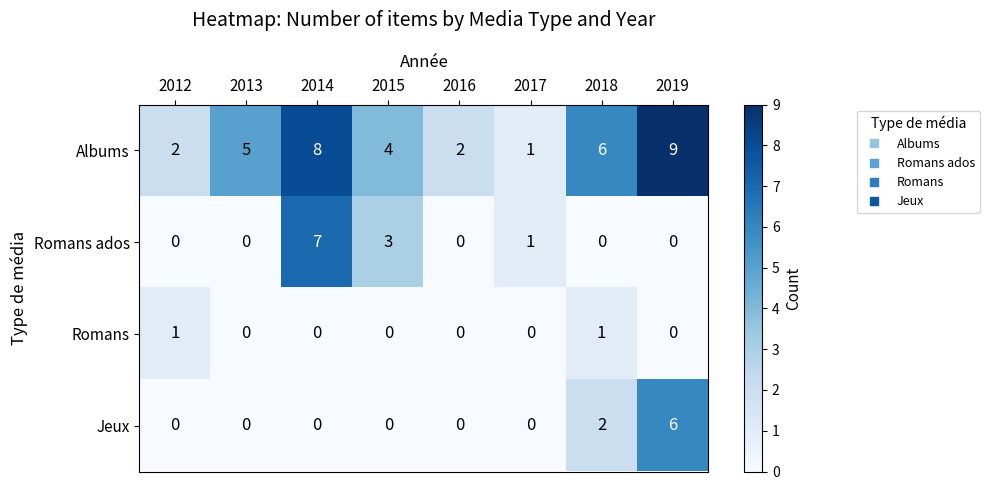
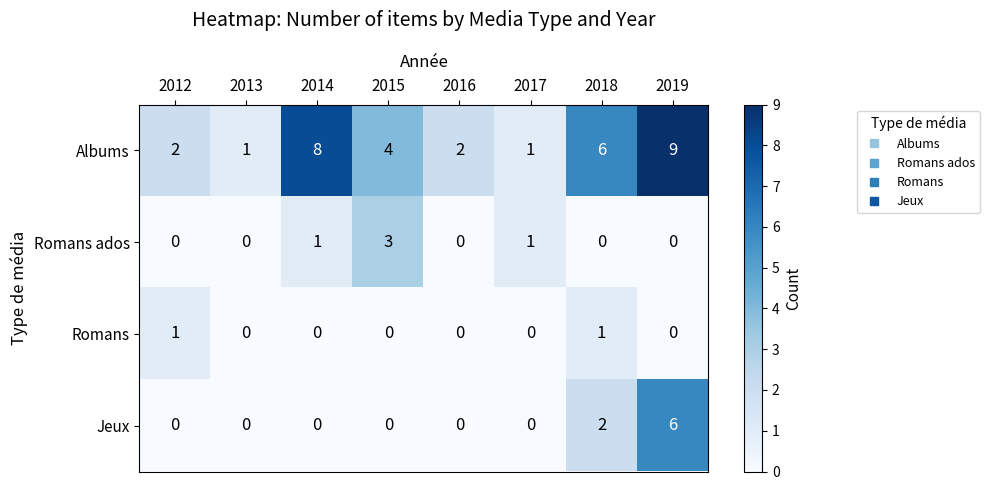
Albums, 2013: 5 -> 1
Romans ados, 2014: 7 -> 1
